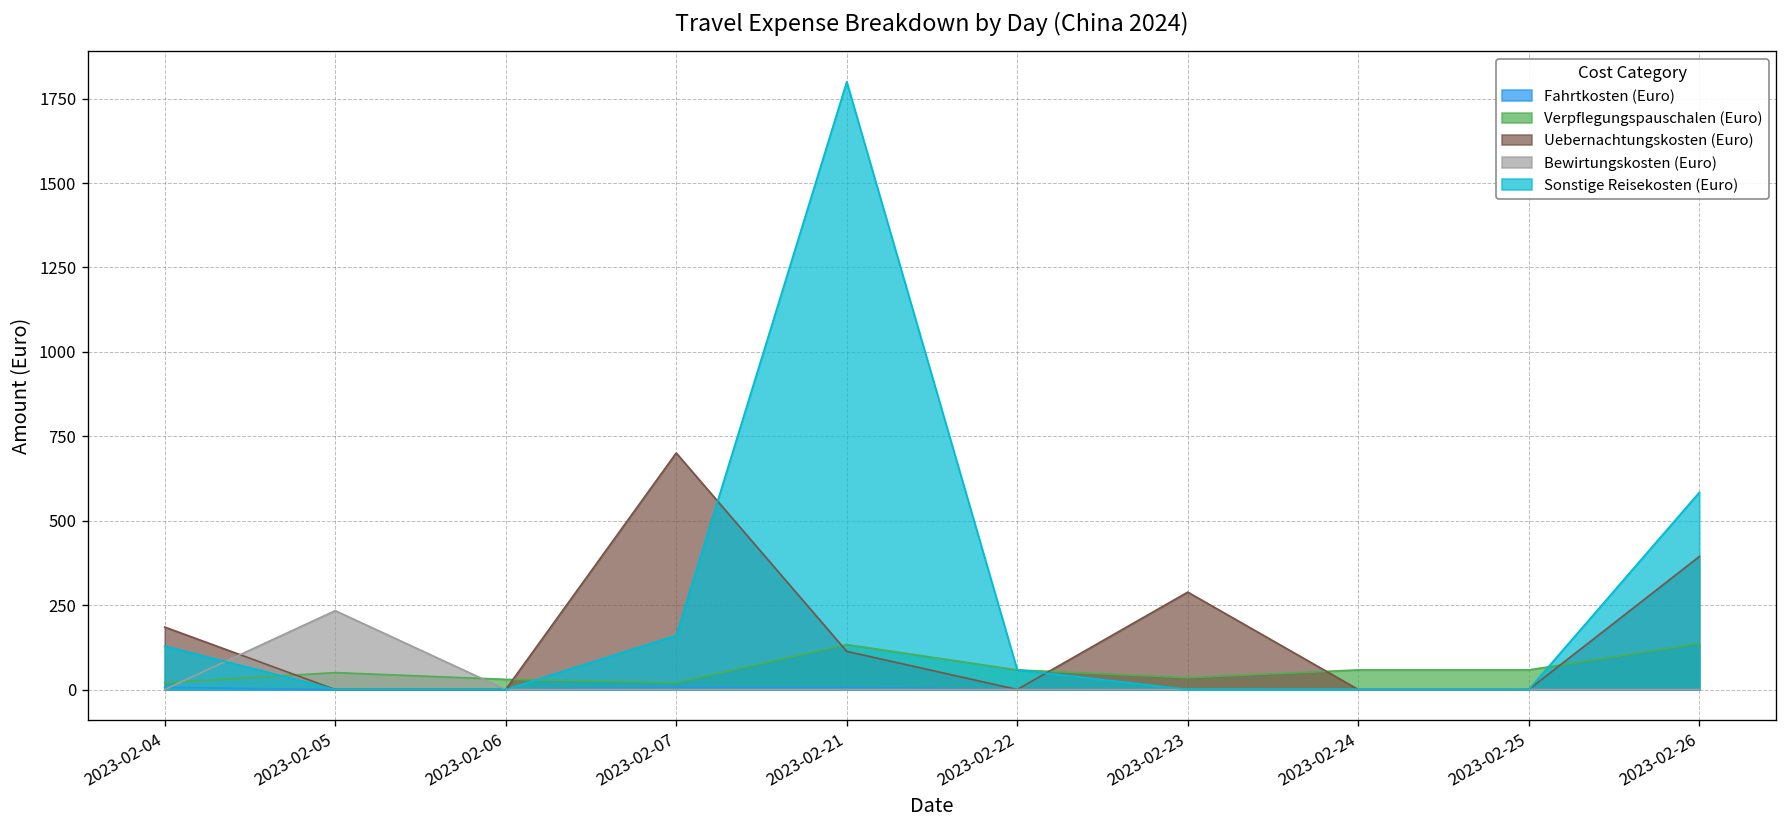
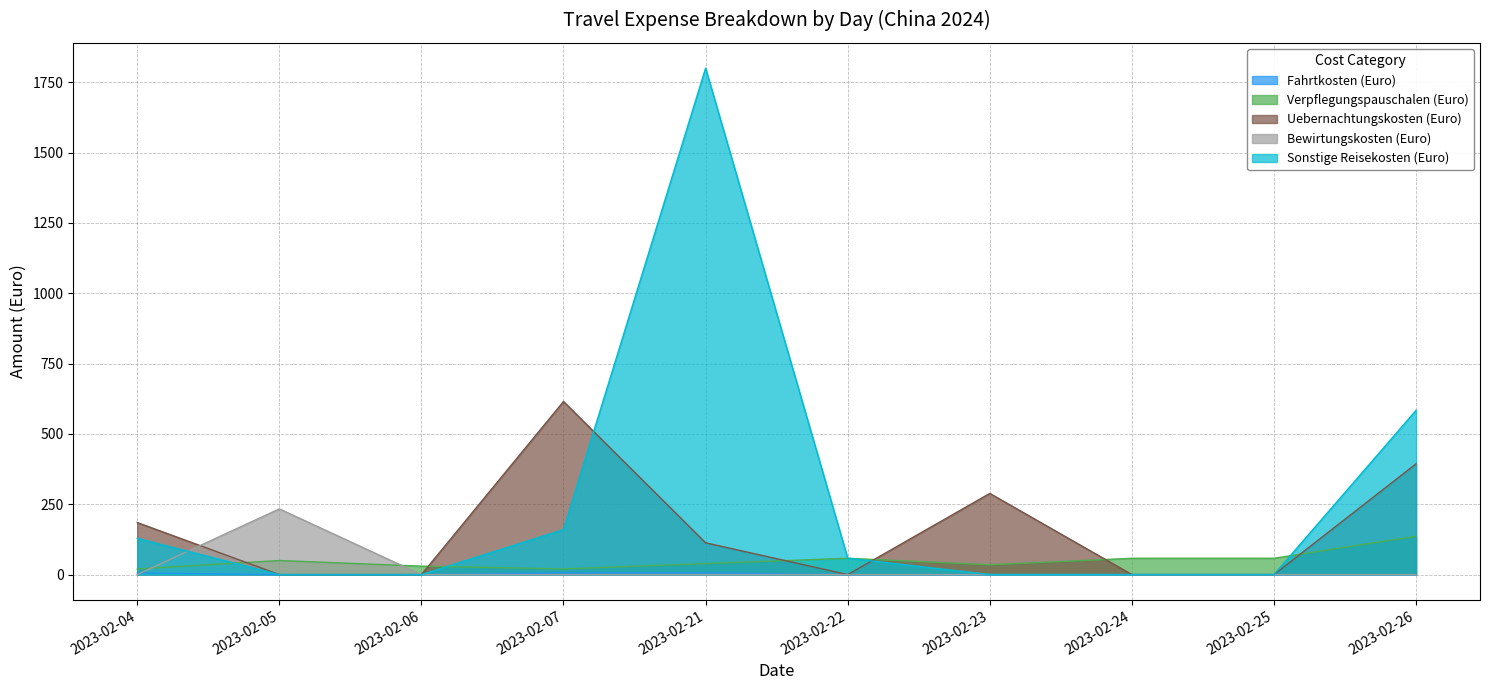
Uebernachtungskosten (Euro), 2023-02-07: 700 -> 620
Verpflegungspauschalen (Euro), 2023-02-21: 130 -> 40
